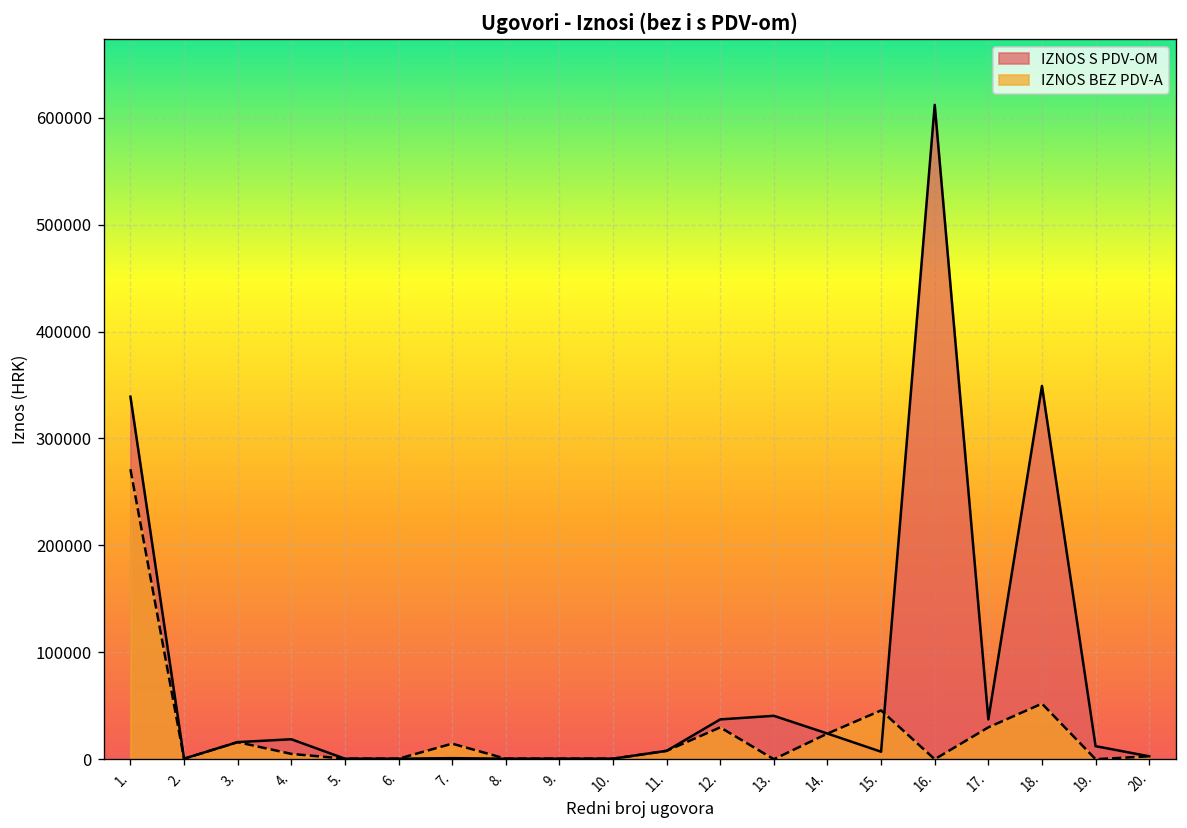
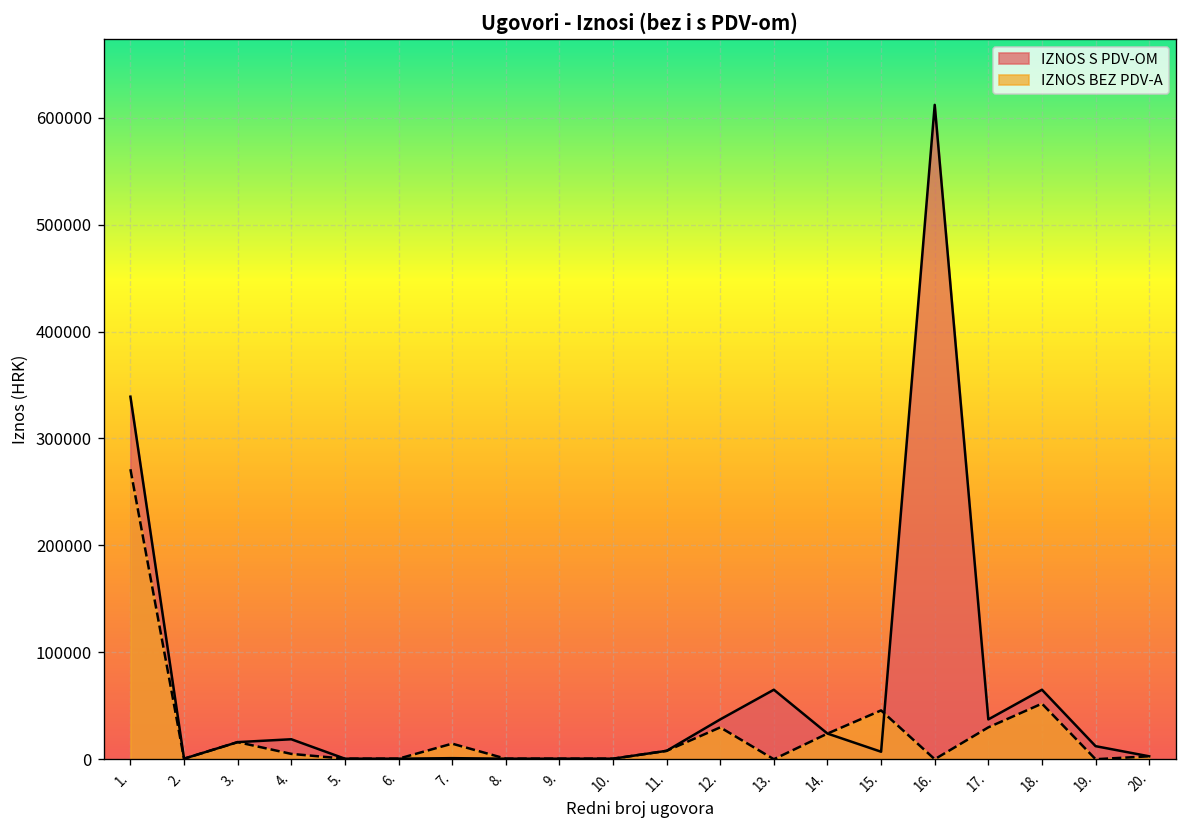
IZNOS S PDV-OM, 13.: 40000 -> 70000
IZNOS S PDV-OM, 18.: 350000 -> 70000
